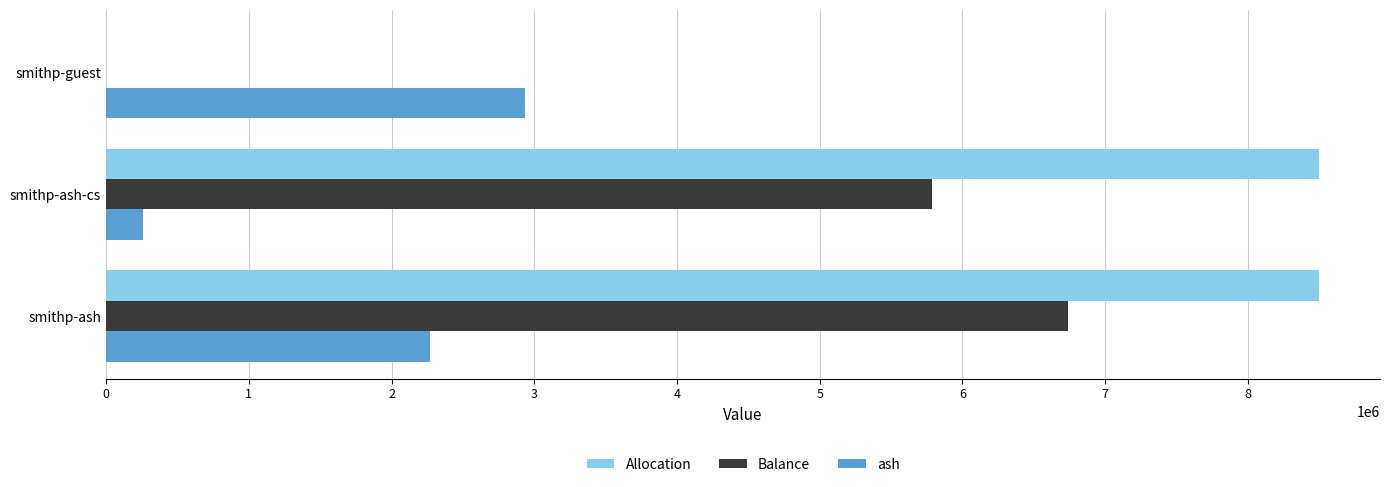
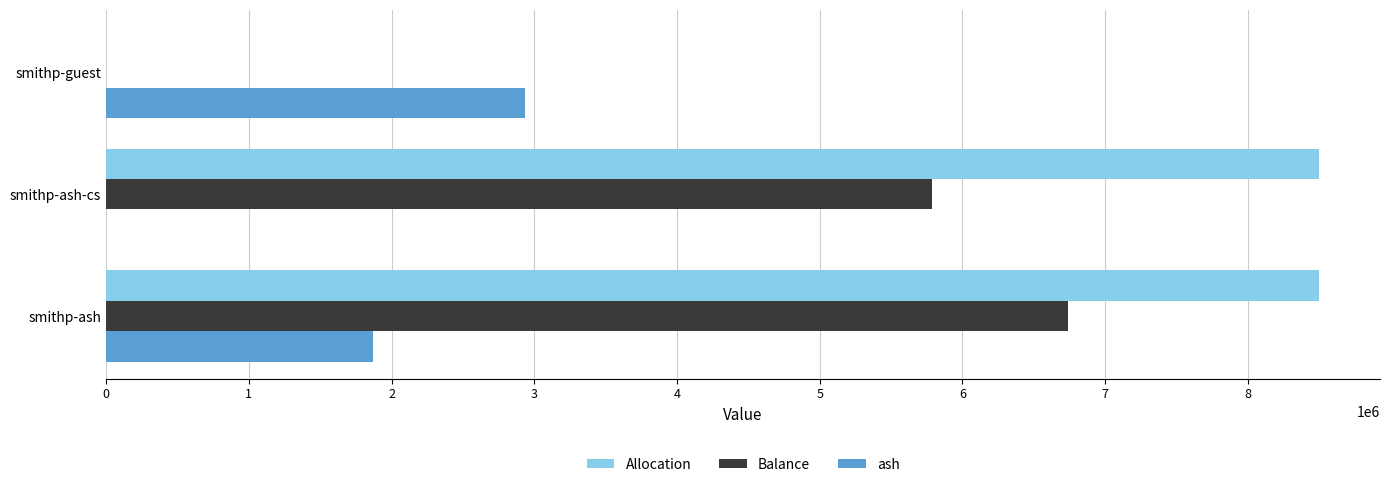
ash, smithp-ash-cs: 260000 -> 0
ash, smithp-ash: 2270000 -> 1870000
